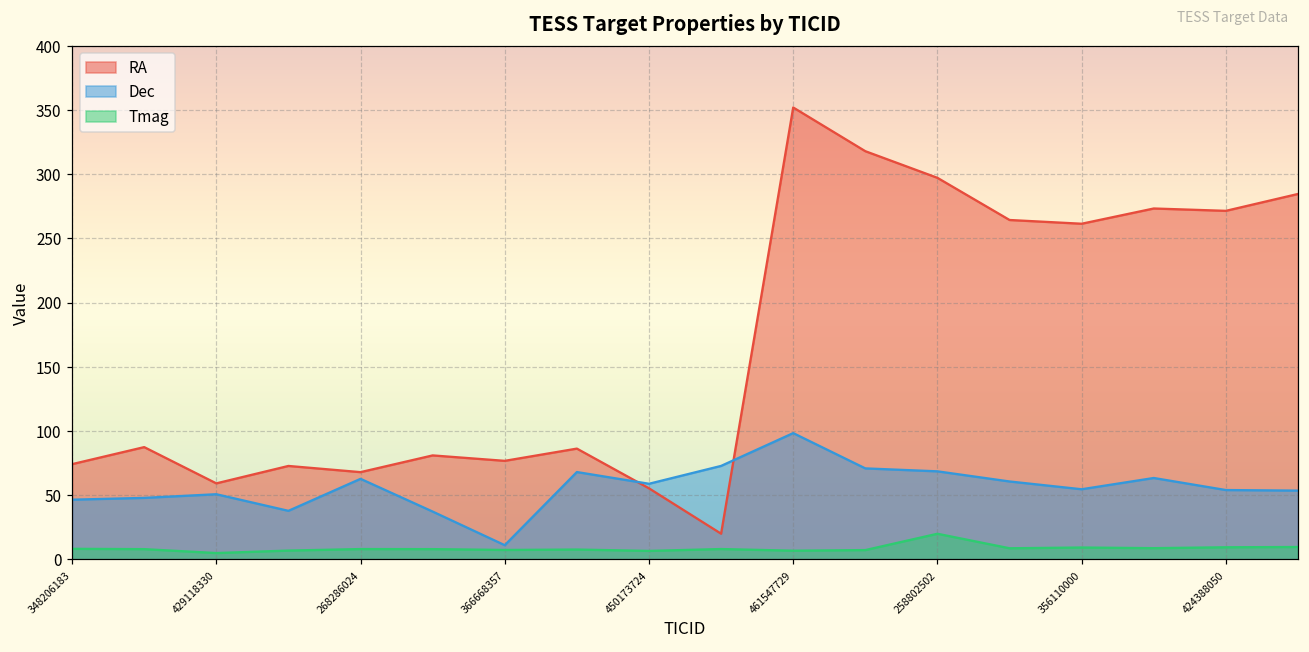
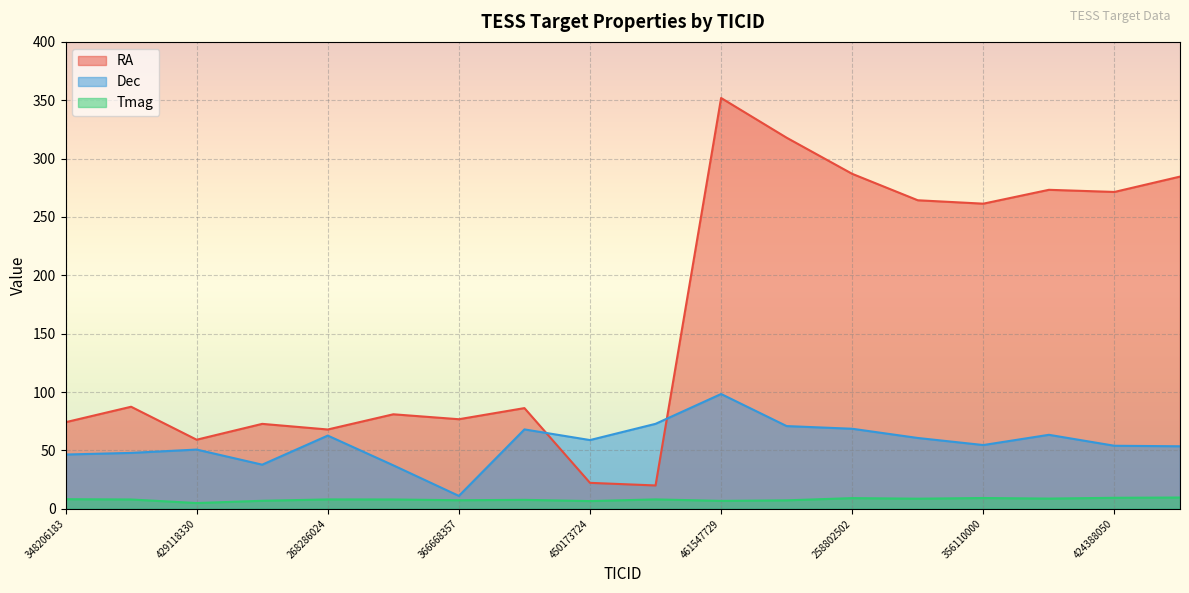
RA, 450173724: 55 -> 22
RA, 258802502: 297 -> 287
Tmag, 258802502: 20 -> 9
